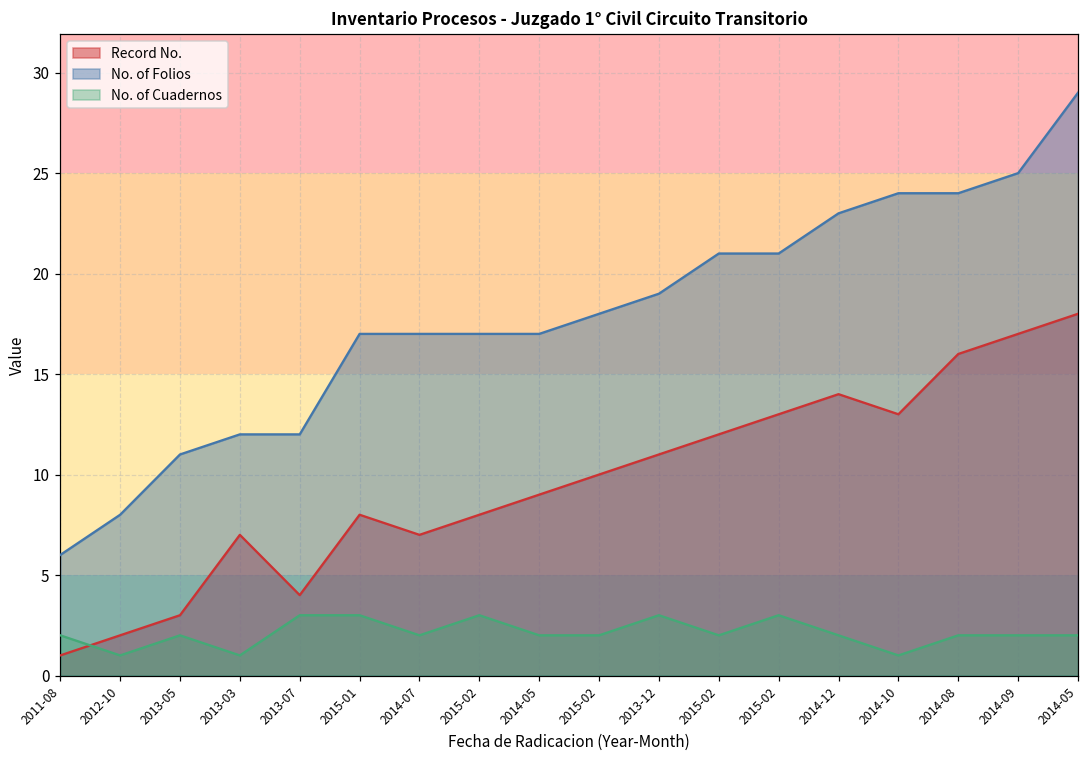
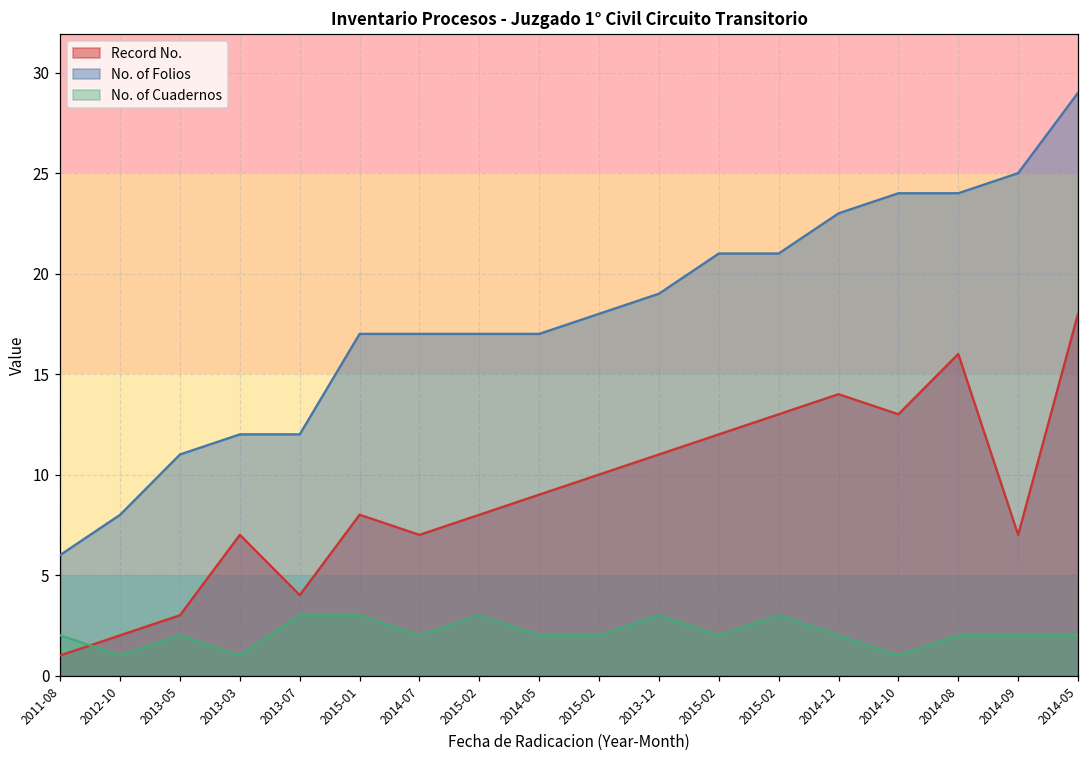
Record No., 2014-09: 17 -> 7
